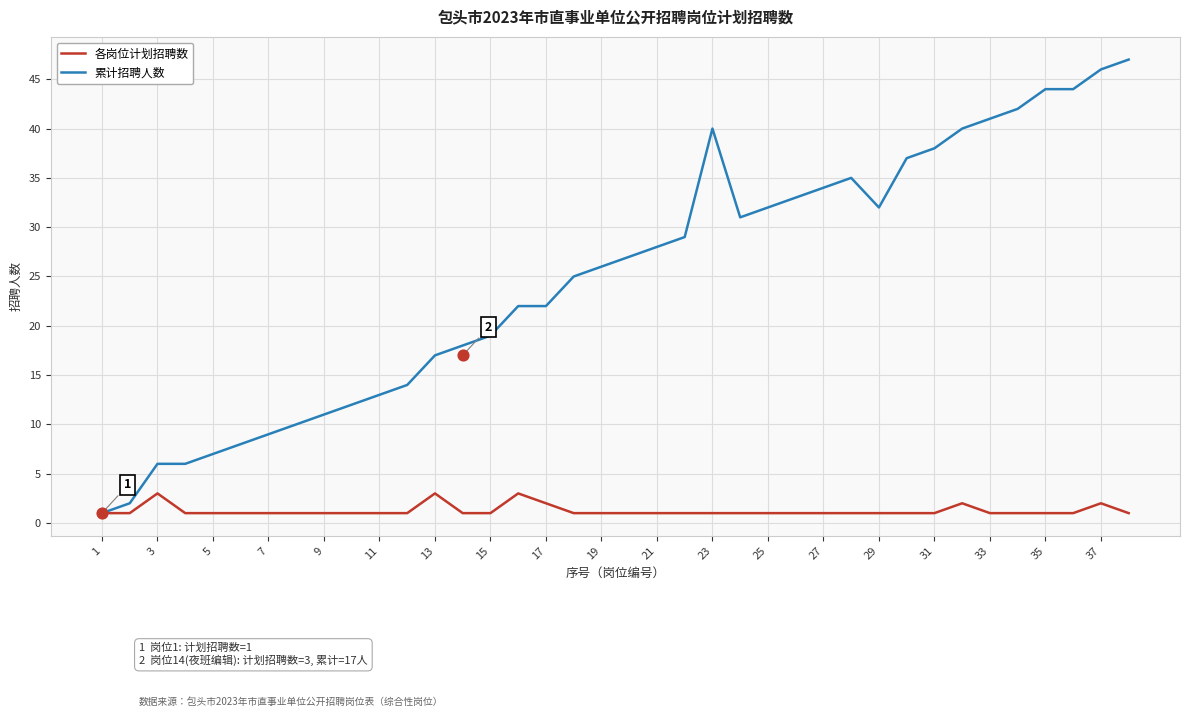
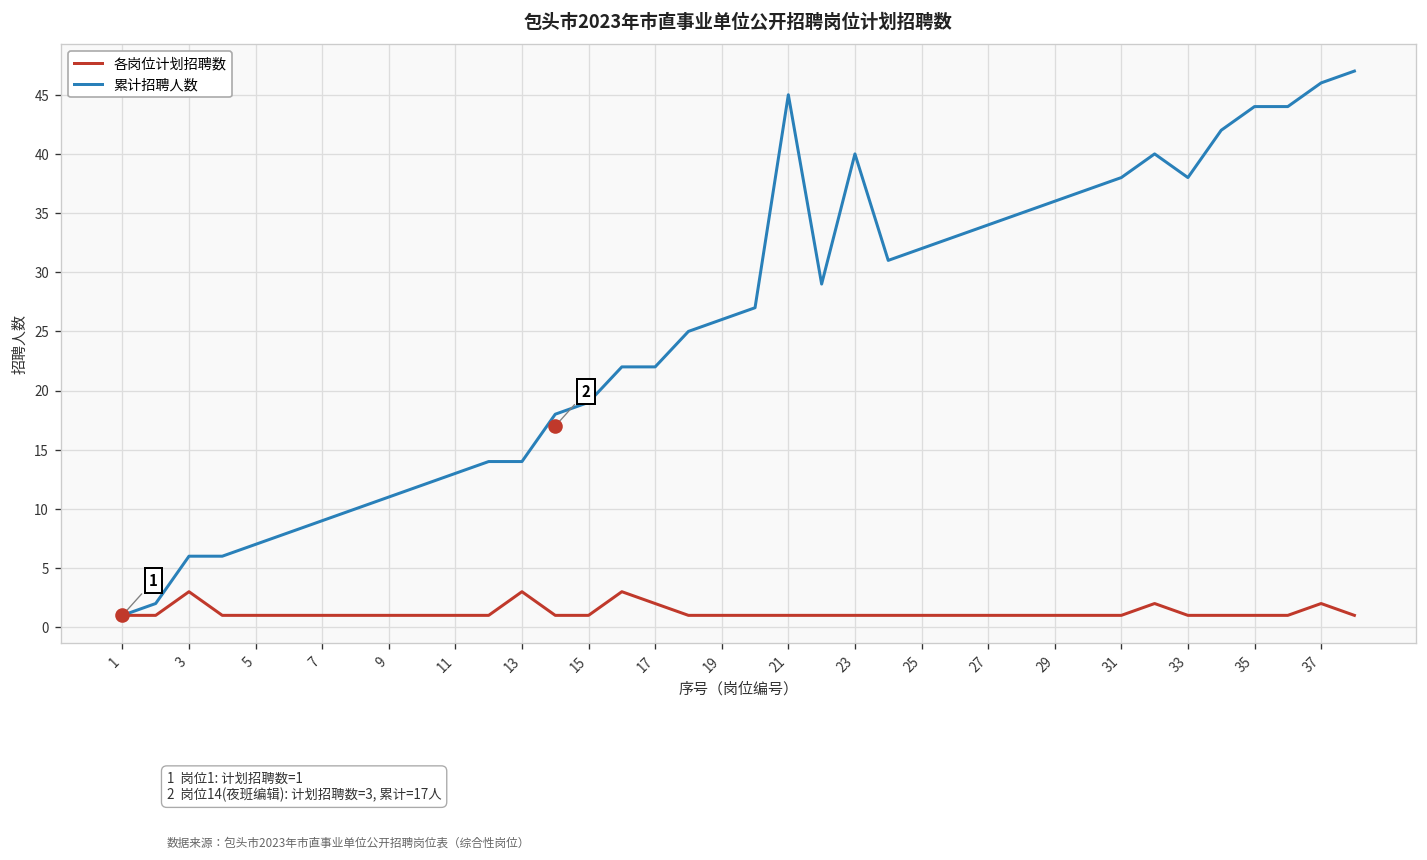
累计招聘人数, 13: 17 -> 14
累计招聘人数, 21: 28 -> 45
累计招聘人数, 29: 32 -> 36
累计招聘人数, 33: 41 -> 38
